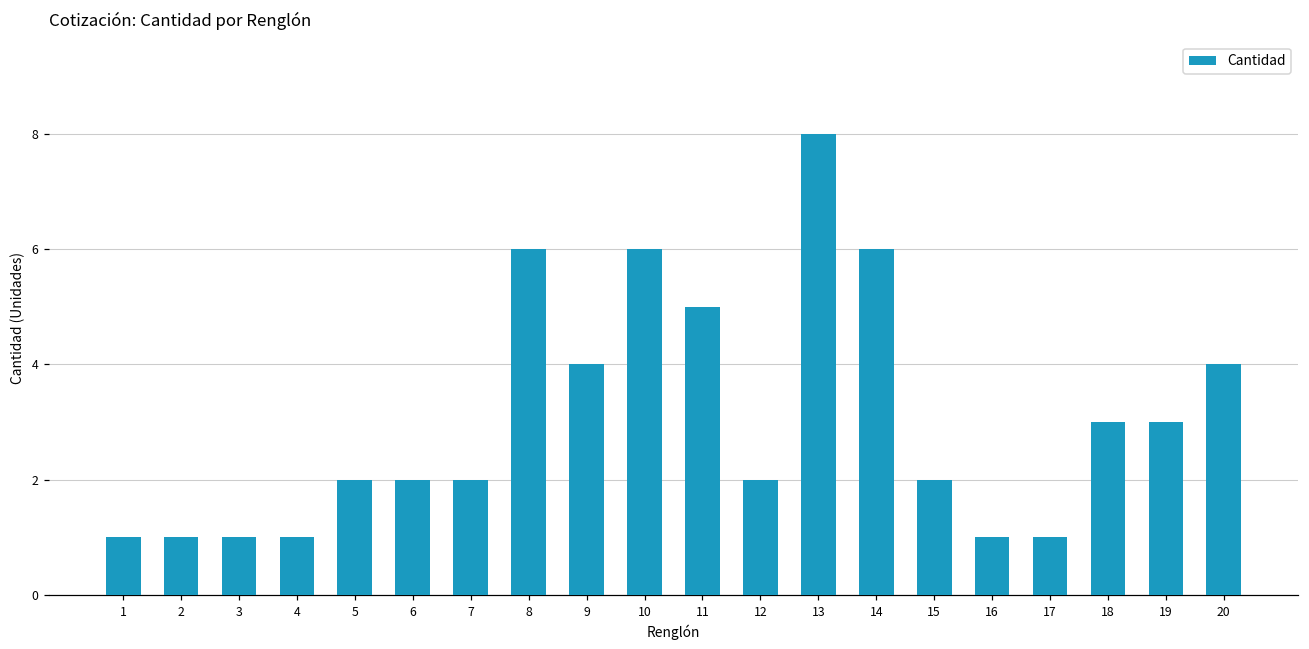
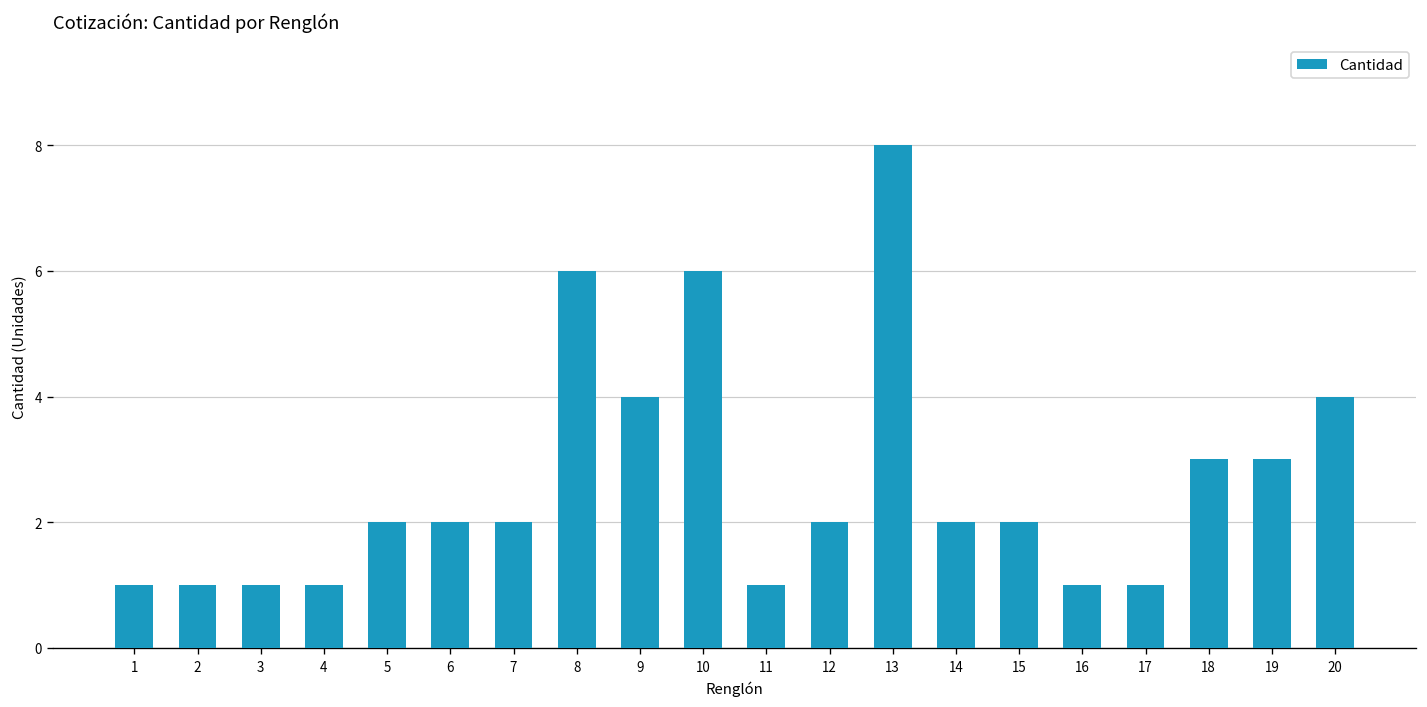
11: 5 -> 1
14: 6 -> 2
